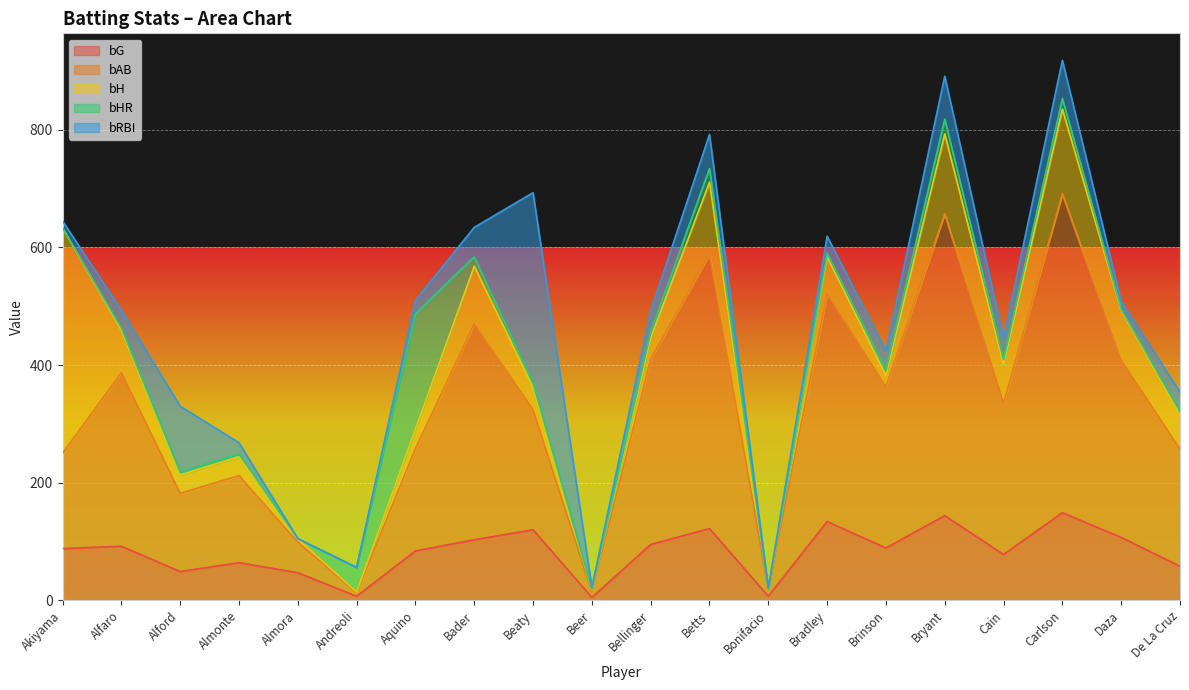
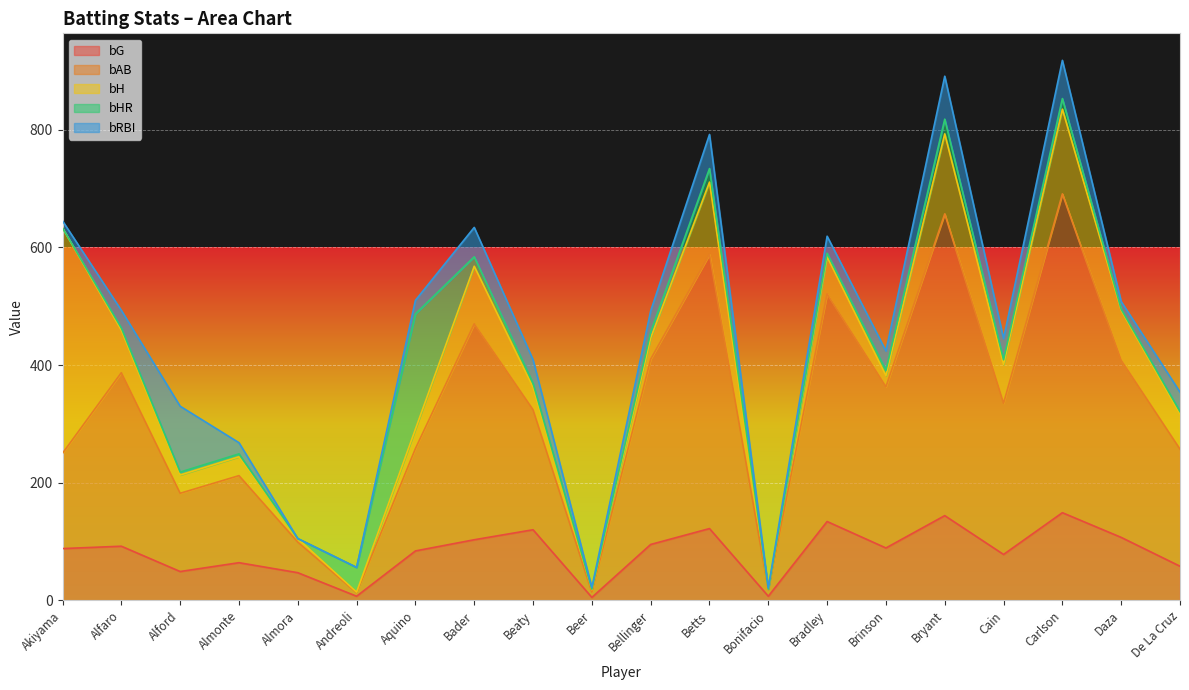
bRBI, Beaty: 320 -> 40
